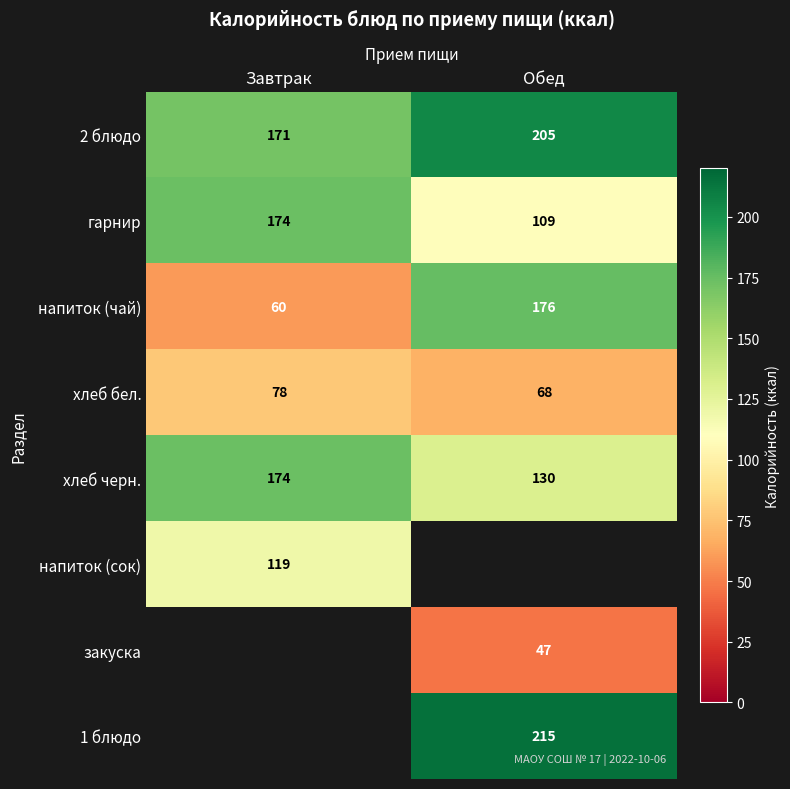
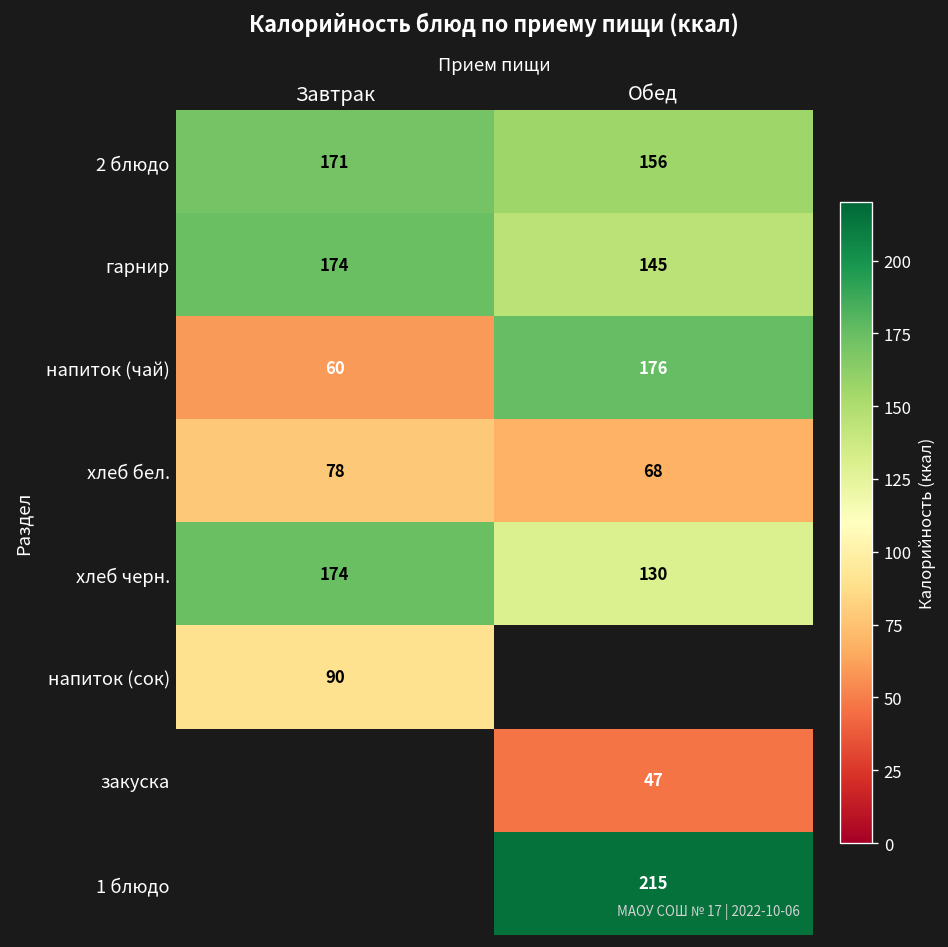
2 блюдо, Обед: 205 -> 156
гарнир, Обед: 109 -> 145
напиток (сок), Завтрак: 119 -> 90
